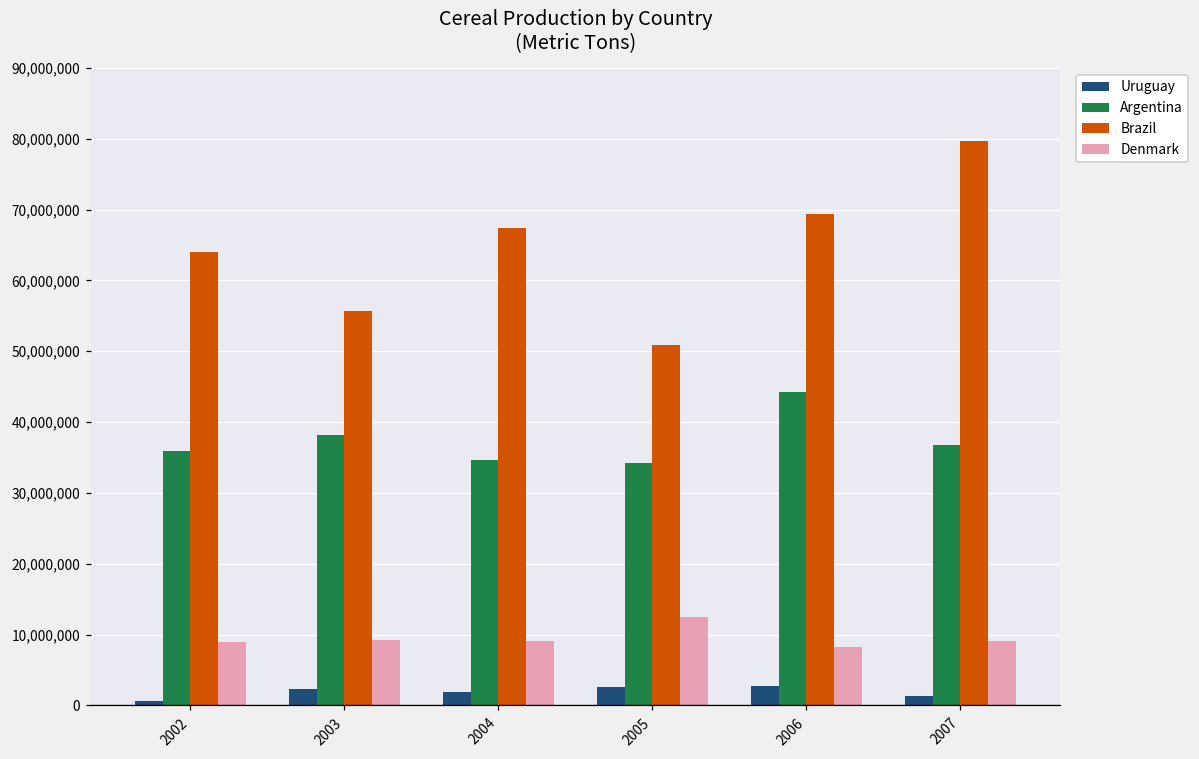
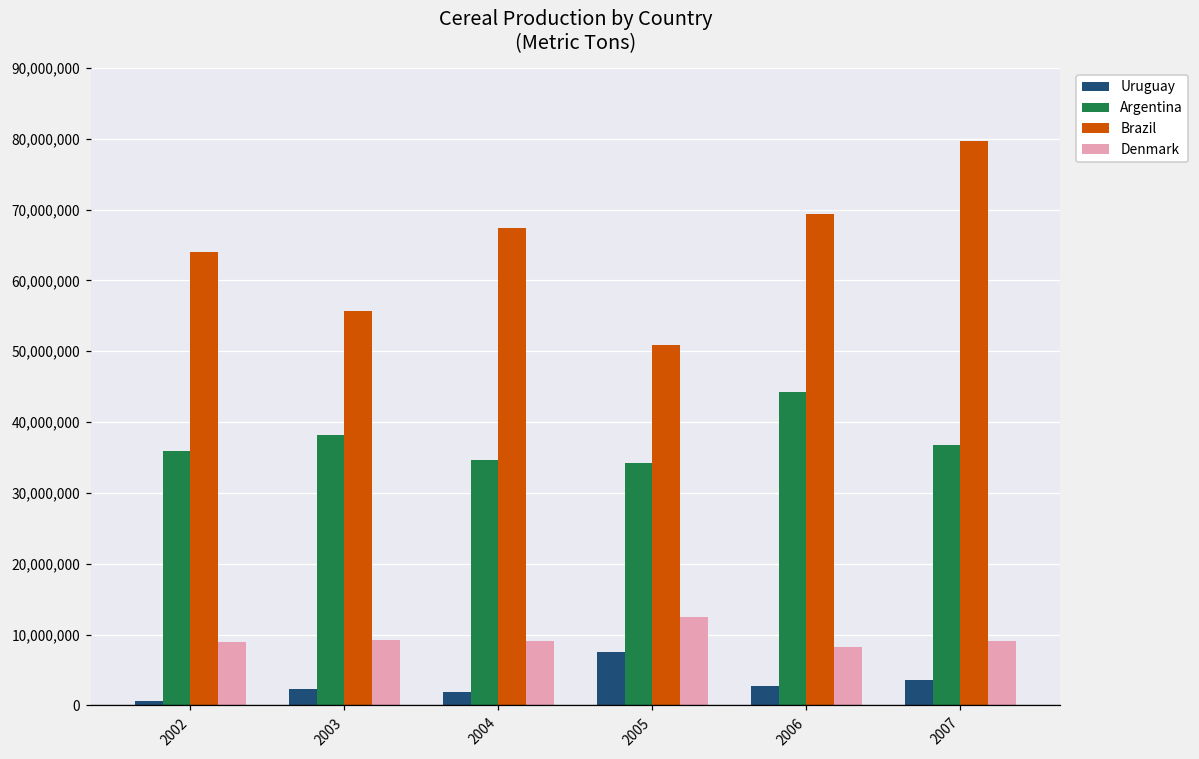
Uruguay, 2005: 3,000,000 -> 8,000,000
Uruguay, 2007: 1,000,000 -> 4,000,000
